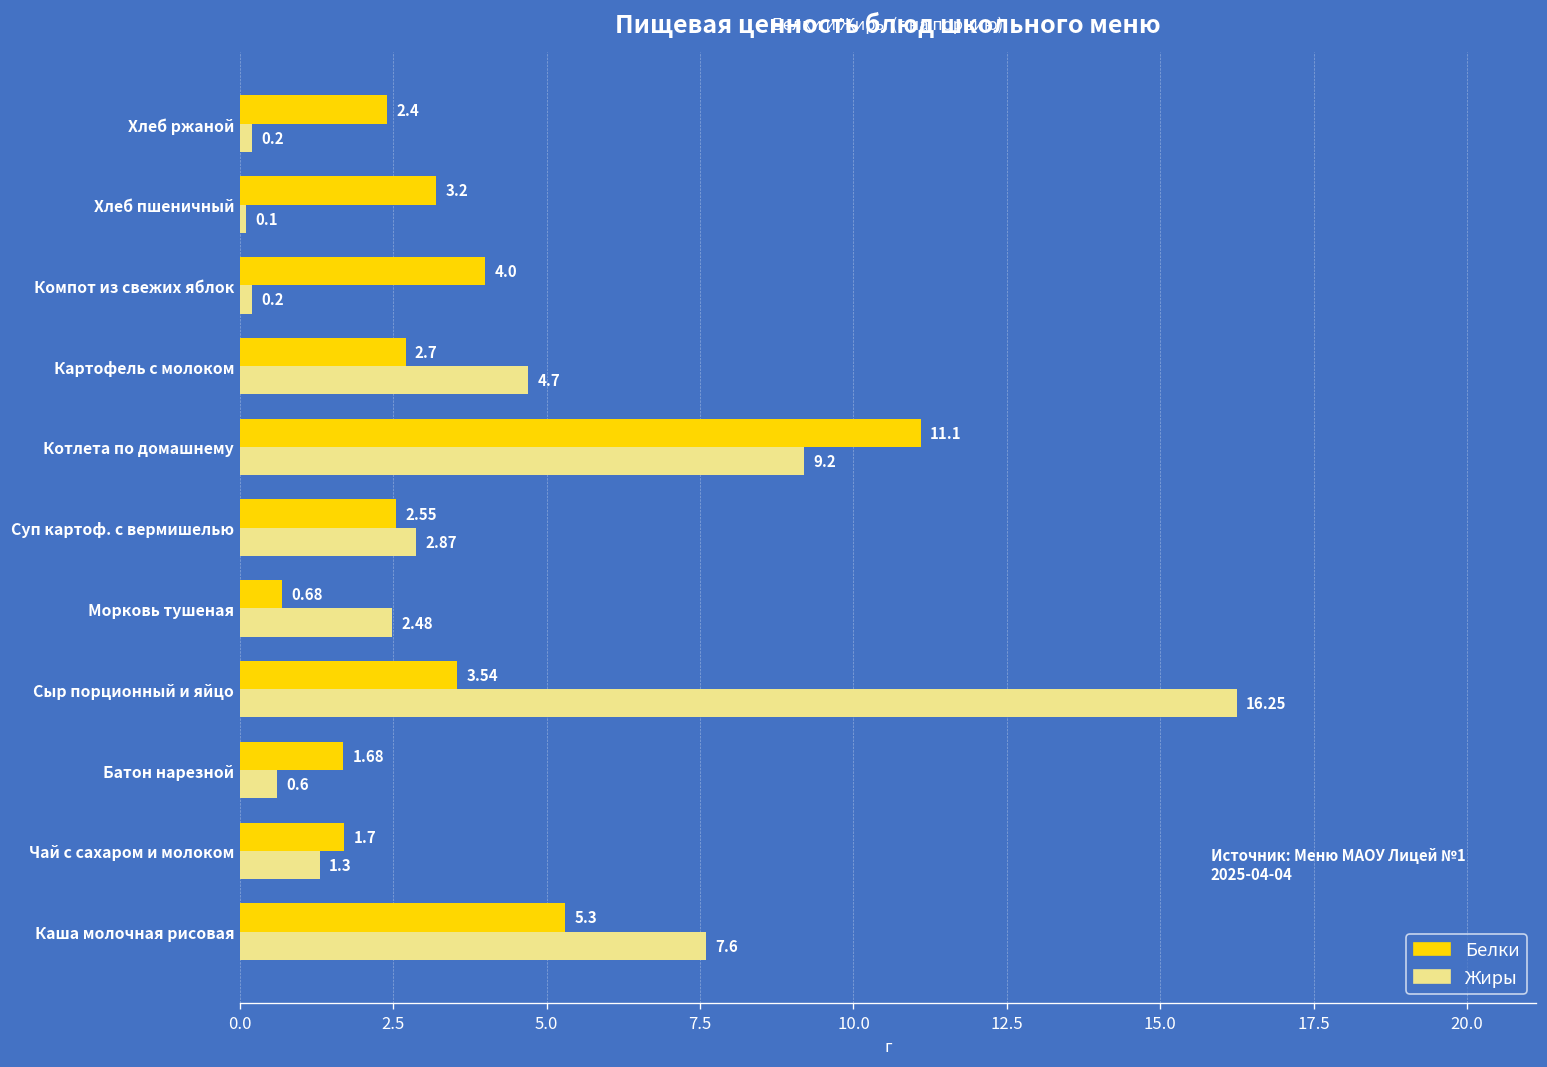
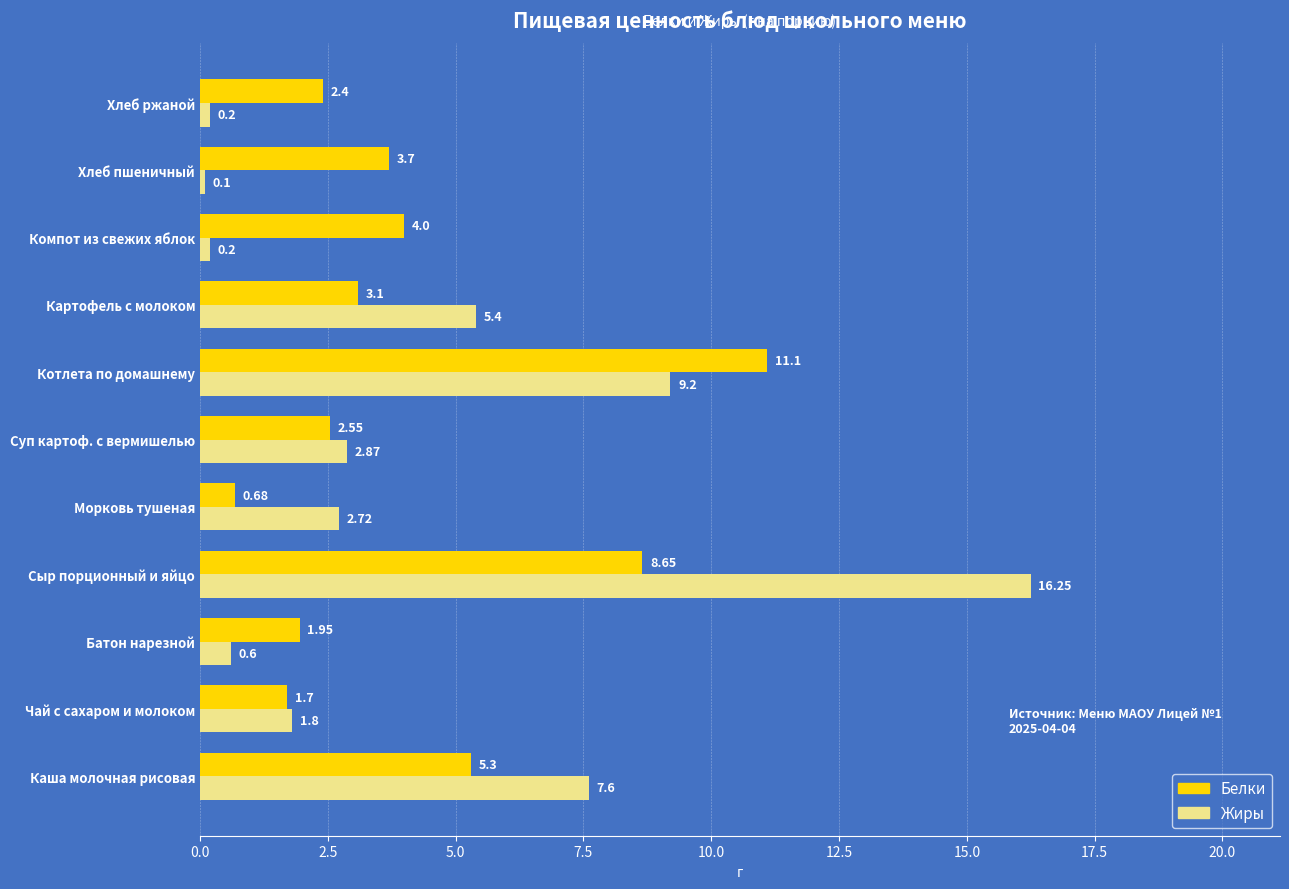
Белки, Хлеб пшеничный: 3.2 -> 3.7
Белки, Картофель с молоком: 2.7 -> 3.1
Жиры, Картофель с молоком: 4.7 -> 5.4
Жиры, Морковь тушеная: 2.48 -> 2.72
Белки, Сыр порционный и яйцо: 3.54 -> 8.65
Белки, Батон нарезной: 1.68 -> 1.95
Жиры, Чай с сахаром и молоком: 1.3 -> 1.8
